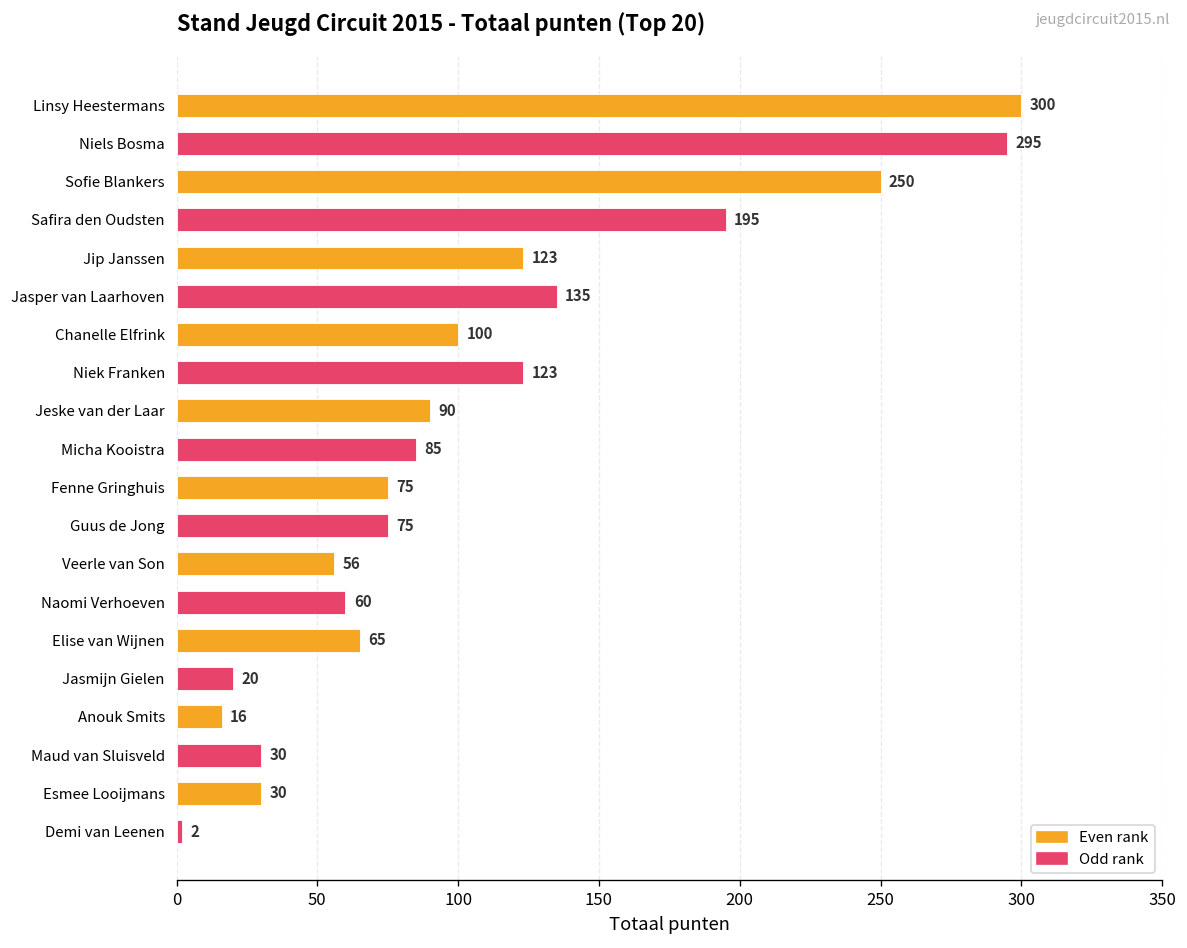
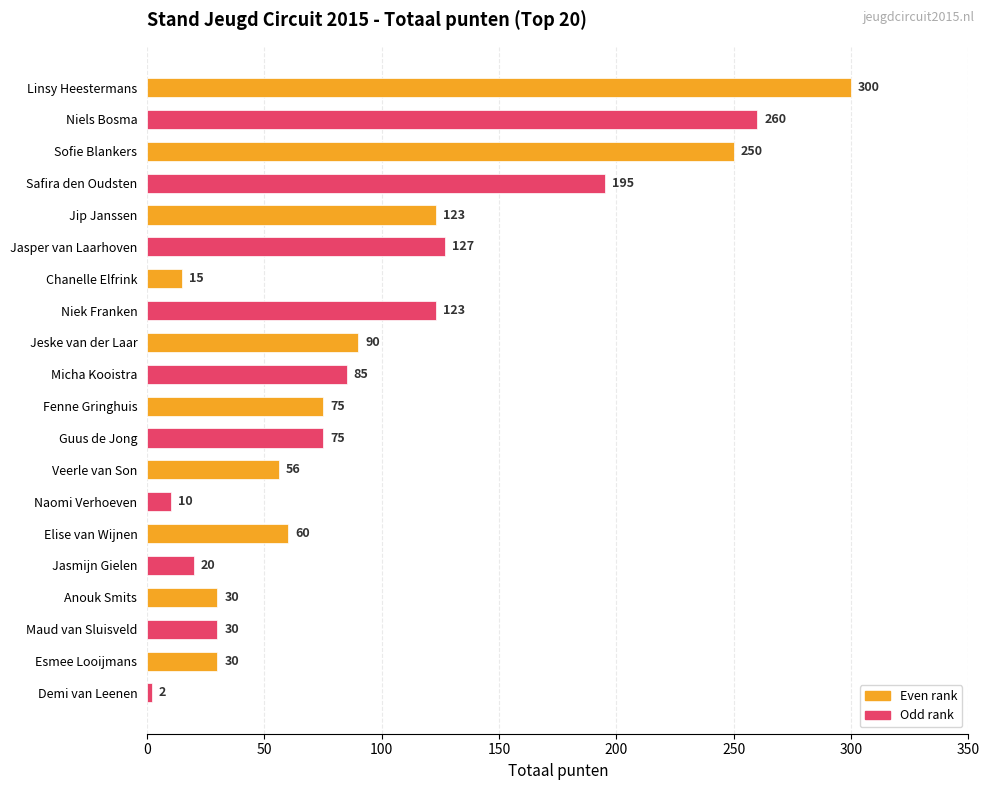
Niels Bosma: 295 -> 260
Jasper van Laarhoven: 135 -> 127
Chanelle Elfrink: 100 -> 15
Naomi Verhoeven: 60 -> 10
Elise van Wijnen: 65 -> 60
Anouk Smits: 16 -> 30
